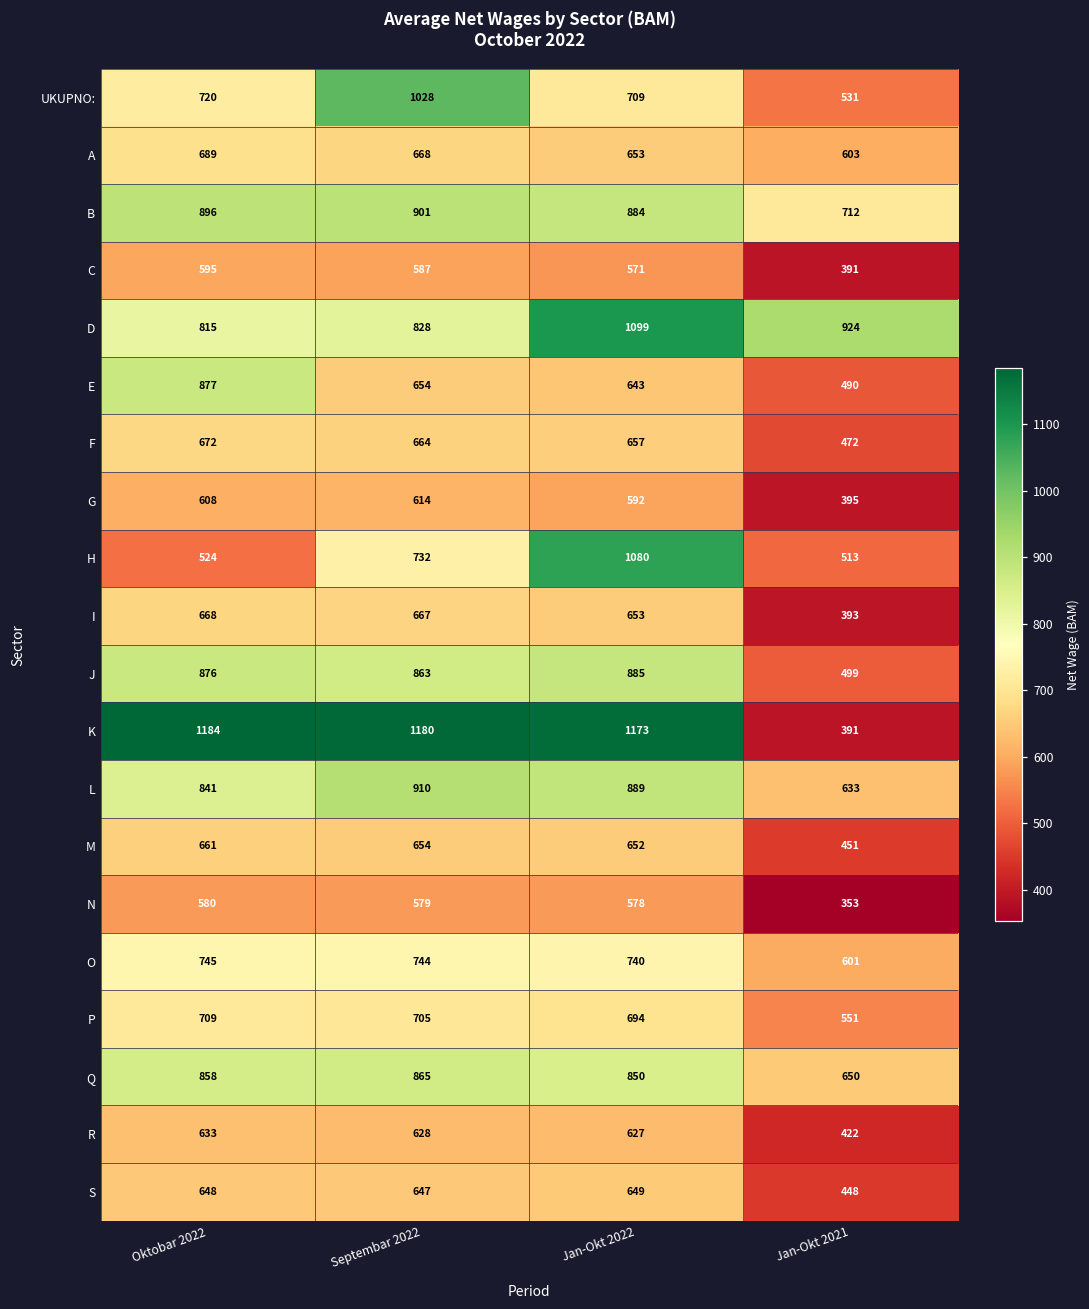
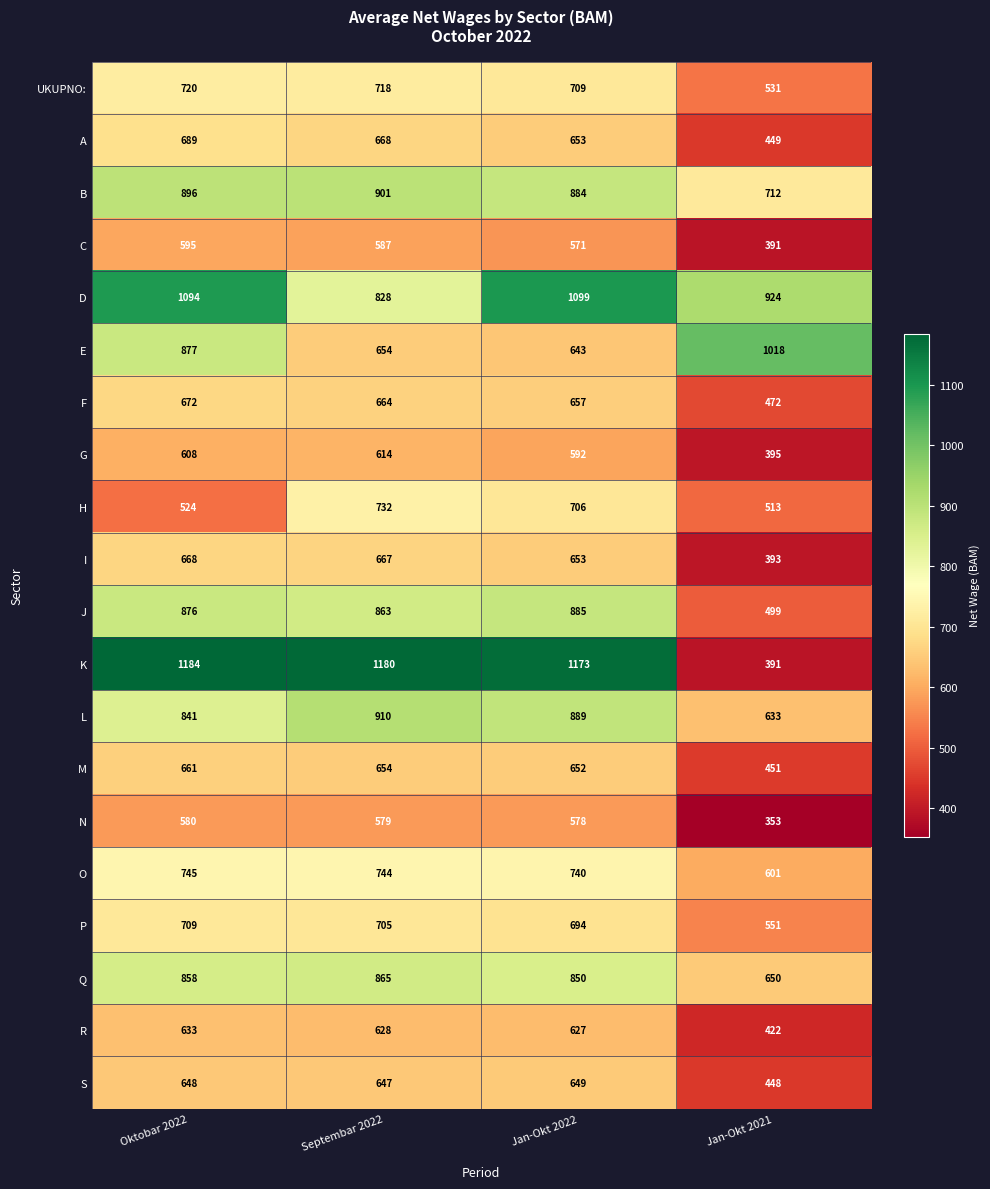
UKUPNO:, Septembar 2022: 1028 -> 718
A, Jan-Okt 2021: 603 -> 449
D, Oktobar 2022: 815 -> 1094
E, Jan-Okt 2021: 490 -> 1018
H, Jan-Okt 2022: 1080 -> 706
